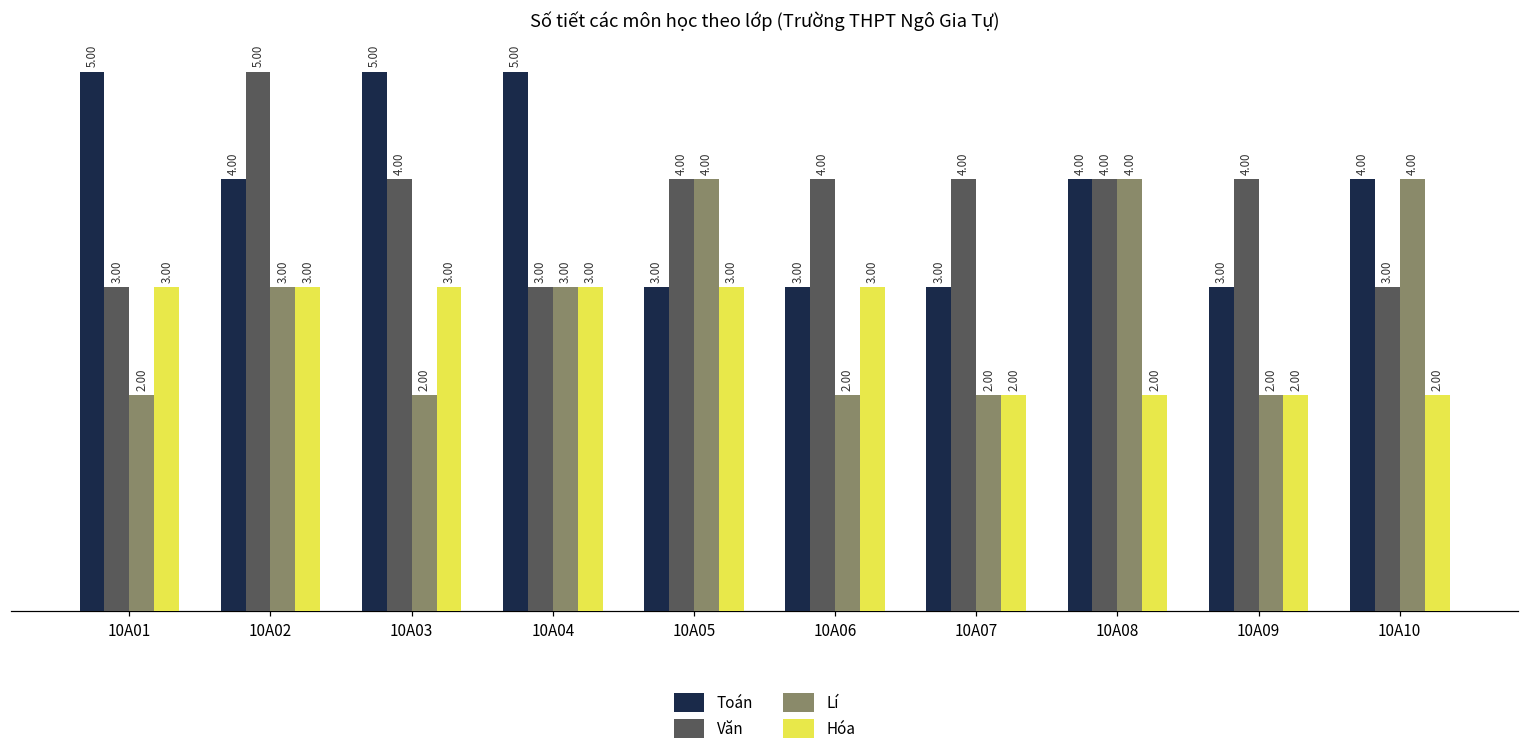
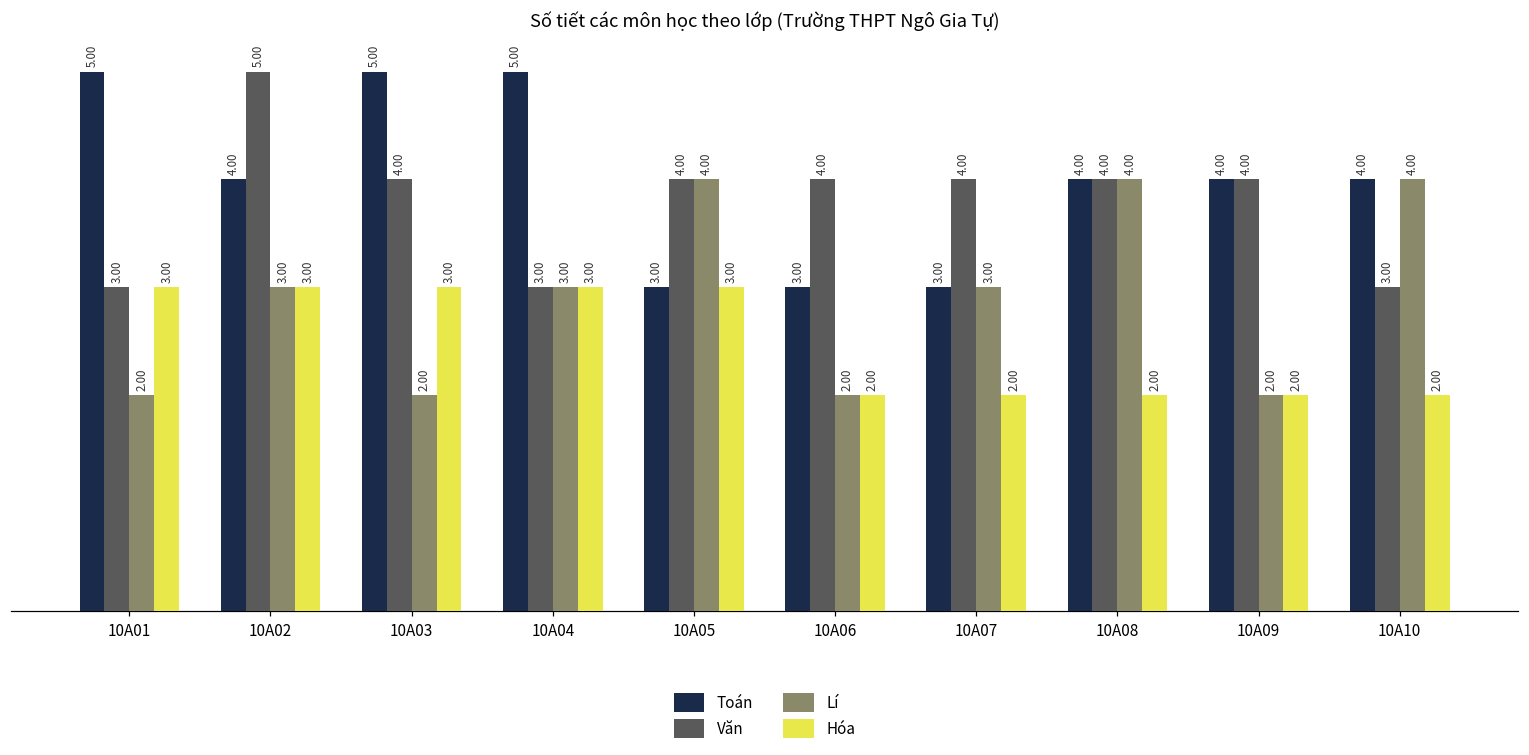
Hóa, 10A06: 3.00 -> 2.00
Lí, 10A07: 2.00 -> 3.00
Toán, 10A09: 3.00 -> 4.00
